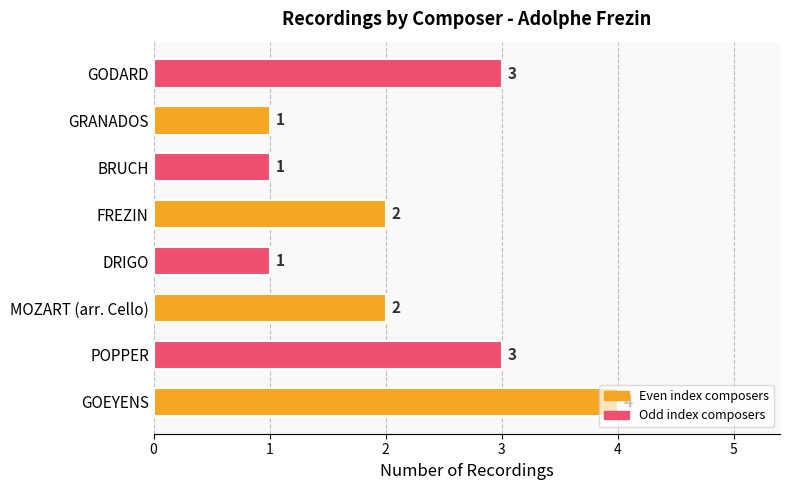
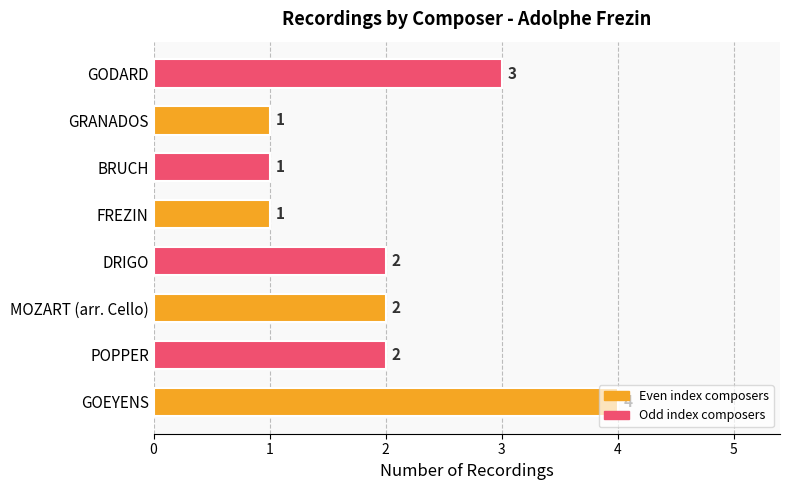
FREZIN: 2 -> 1
DRIGO: 1 -> 2
POPPER: 3 -> 2
